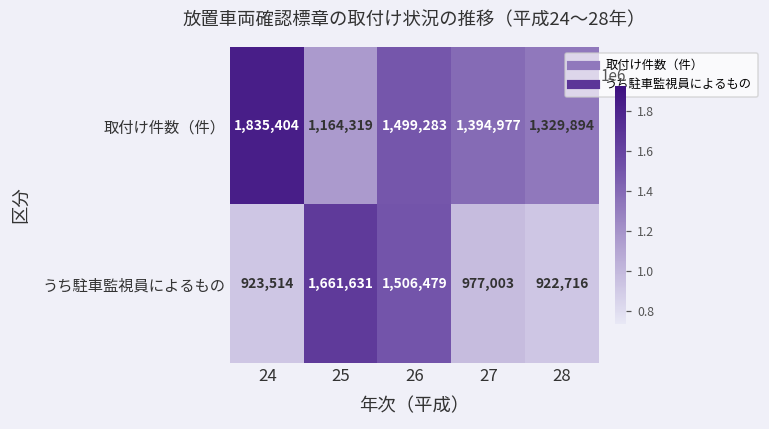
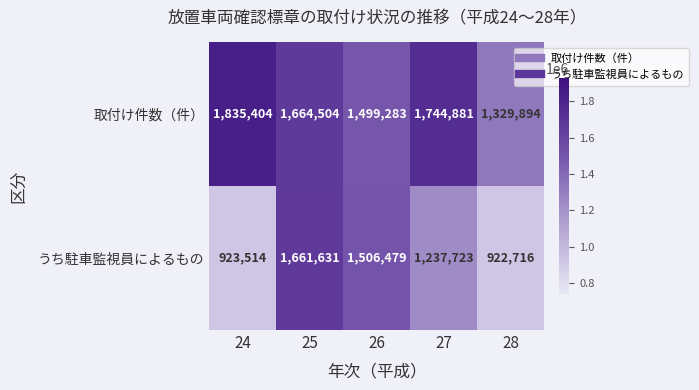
取付け件数（件）, 25: 1,164,319 -> 1,664,504
取付け件数（件）, 27: 1,394,977 -> 1,744,881
うち駐車監視員によるもの, 27: 977,003 -> 1,237,723
